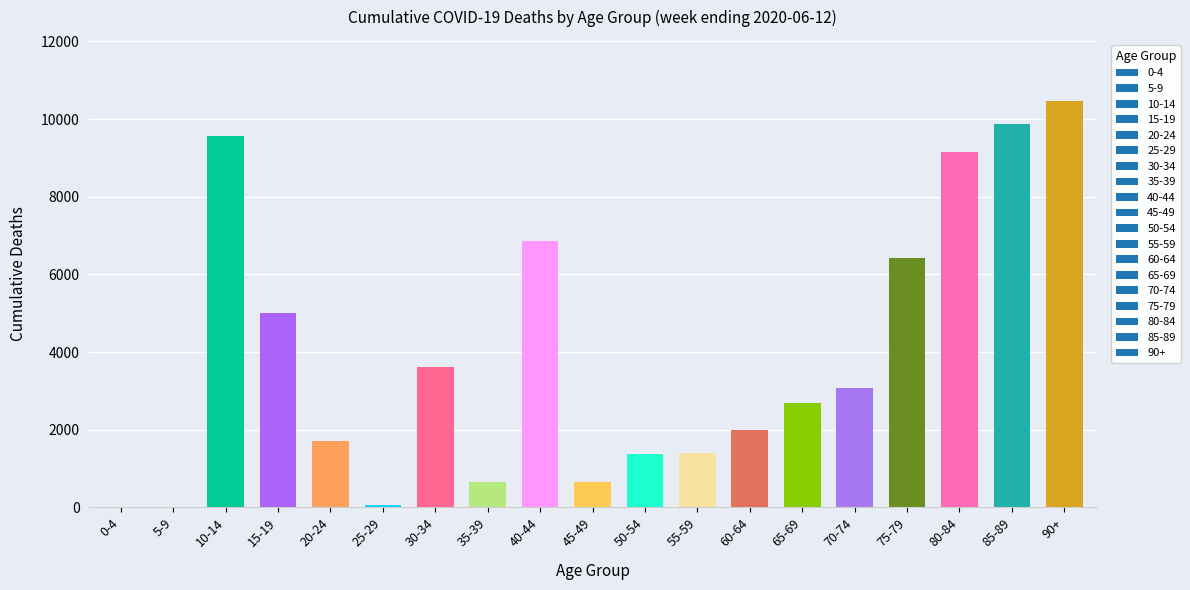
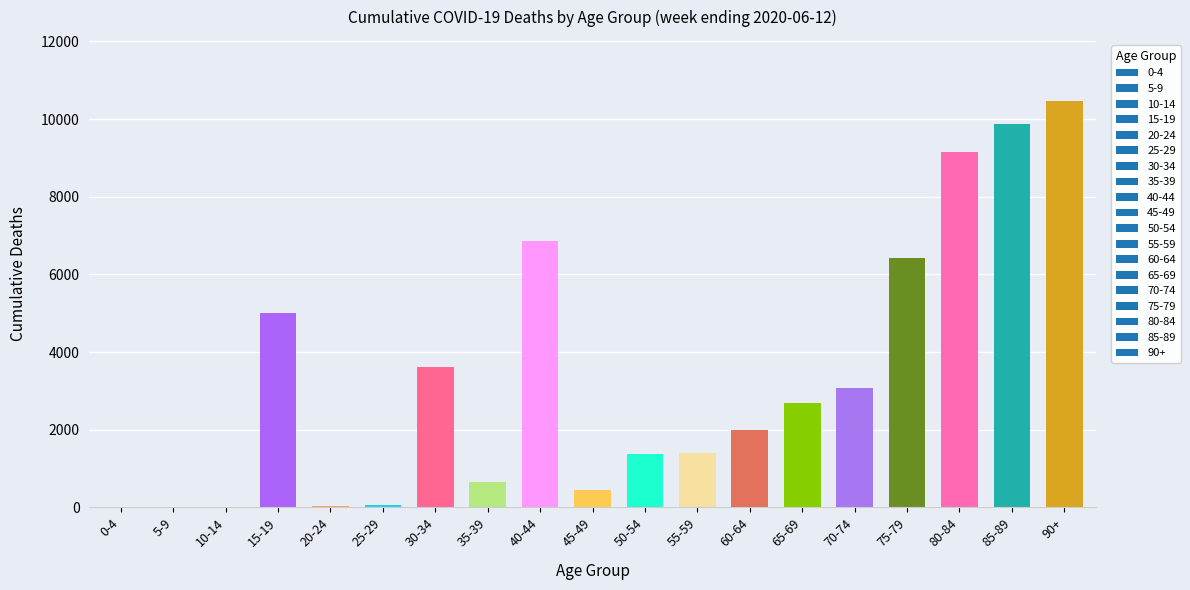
10-14: 9600 -> 0
20-24: 1700 -> 0
45-49: 700 -> 400
